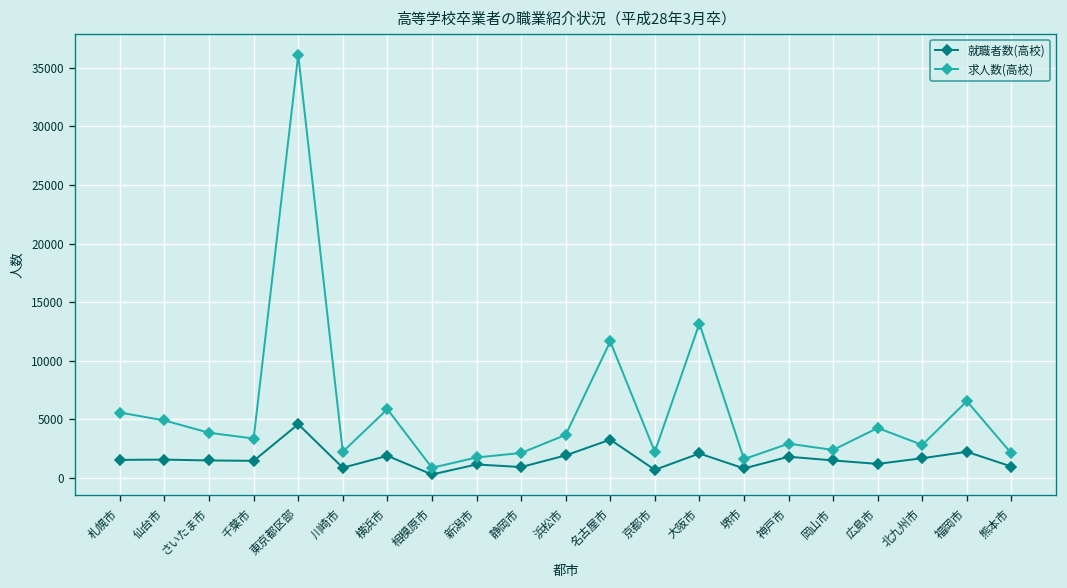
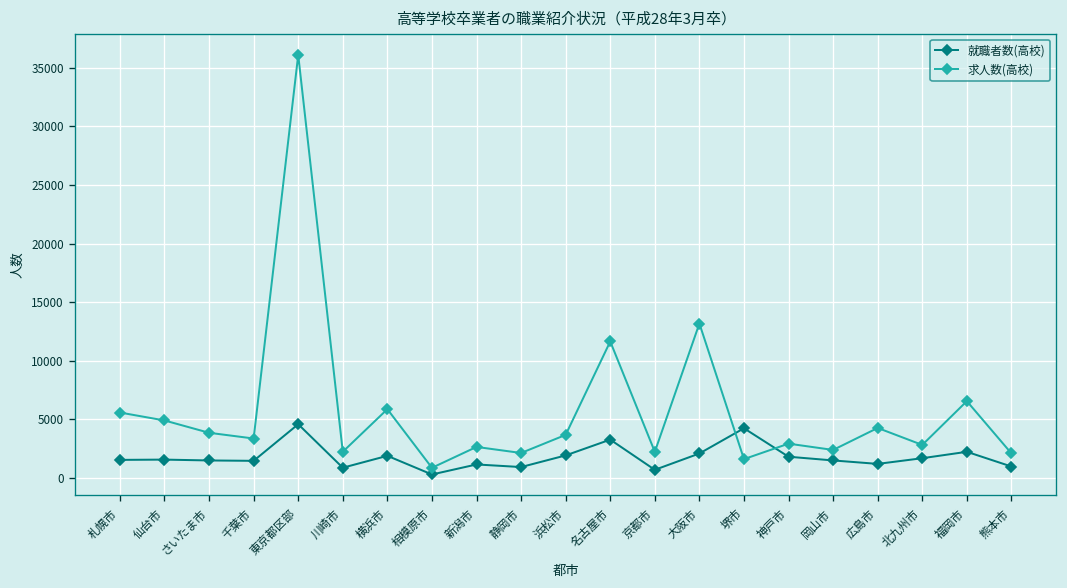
求人数(高校), 新潟市: 2000 -> 3000
就職者数(高校), 堺市: 1000 -> 4000
